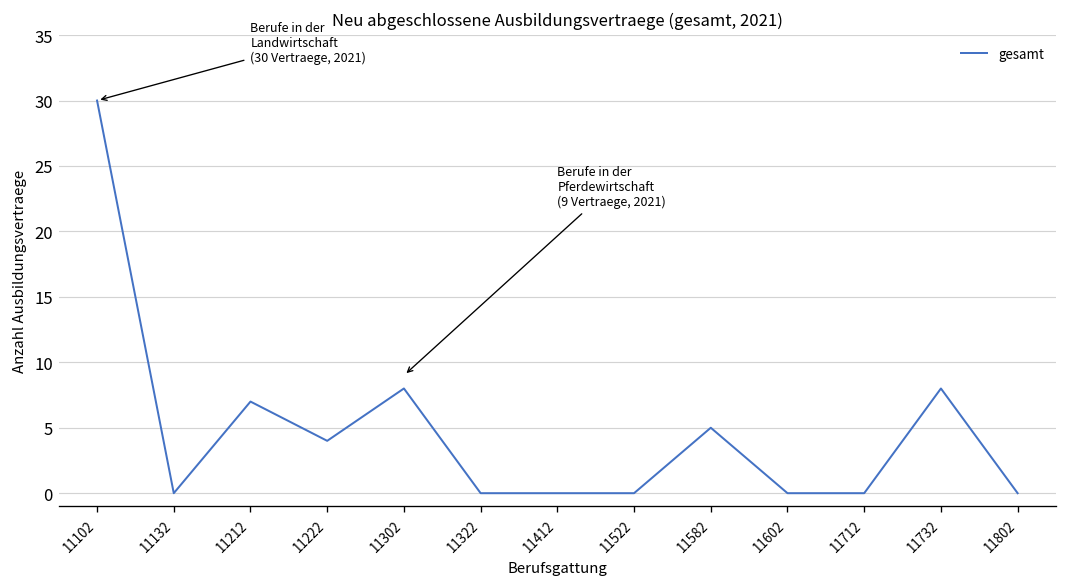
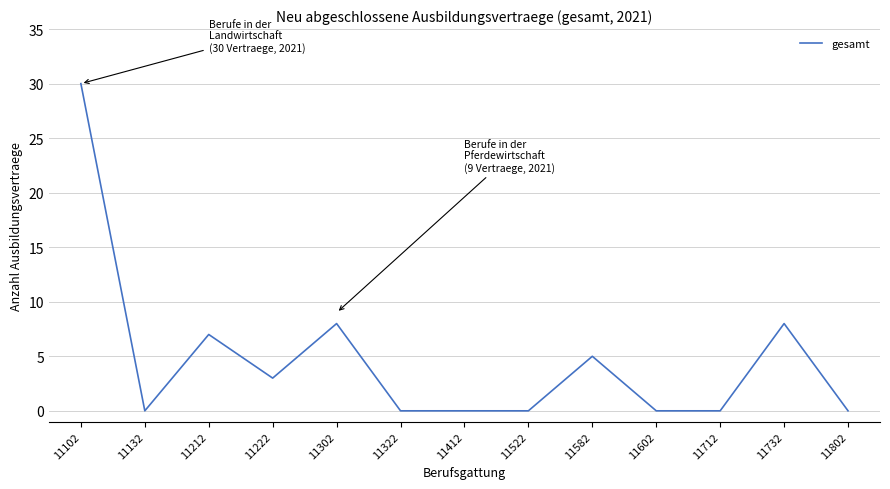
11222: 4 -> 3
